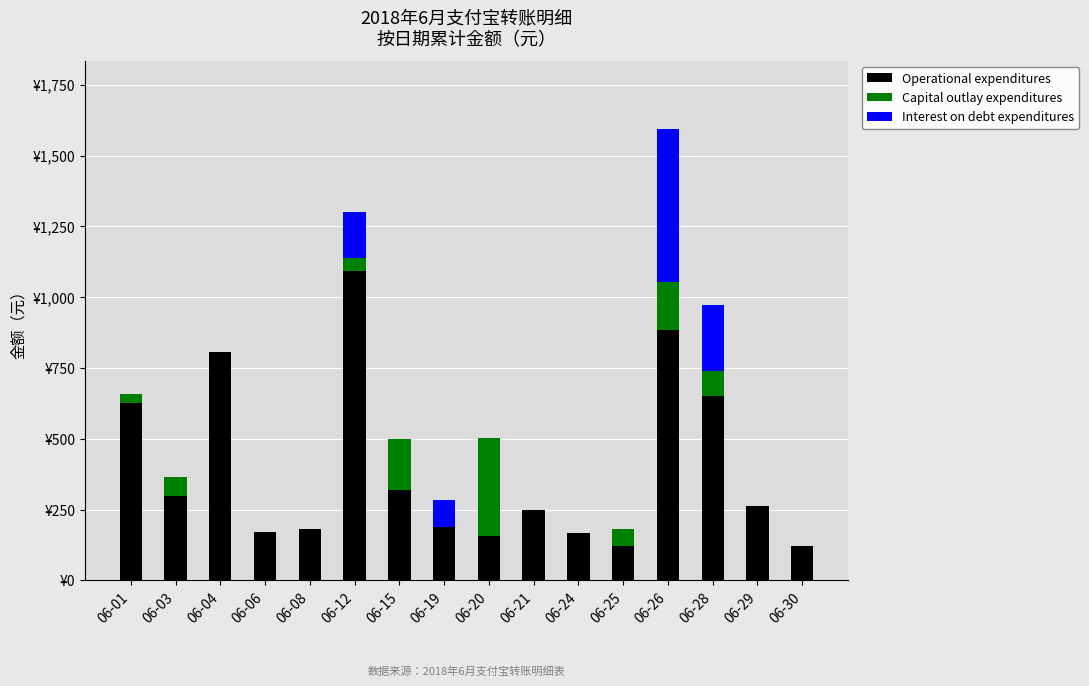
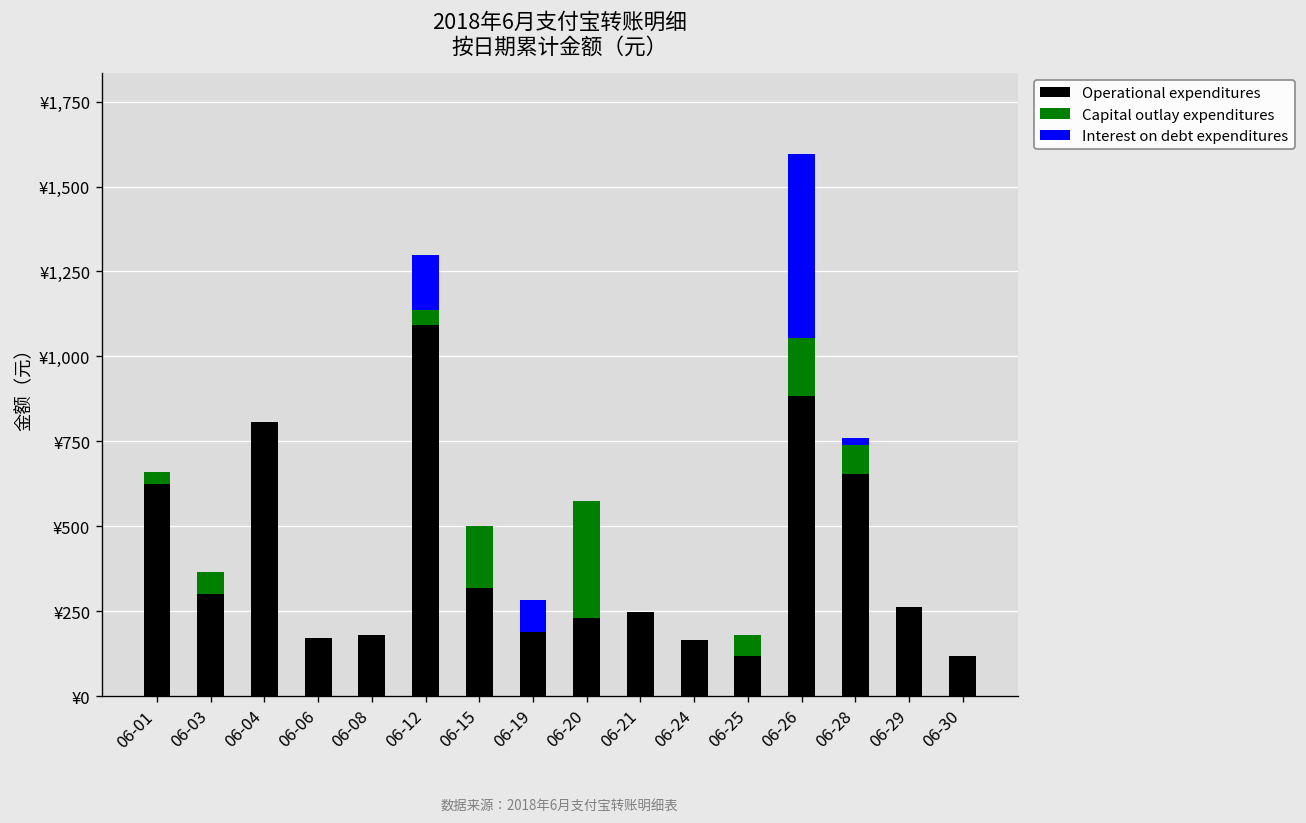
Operational expenditures, 06-20: ¥160 -> ¥230
Interest on debt expenditures, 06-28: ¥230 -> ¥20
